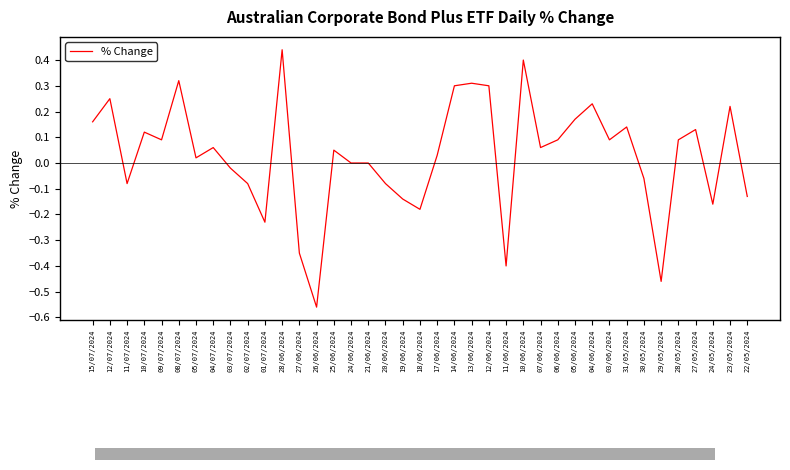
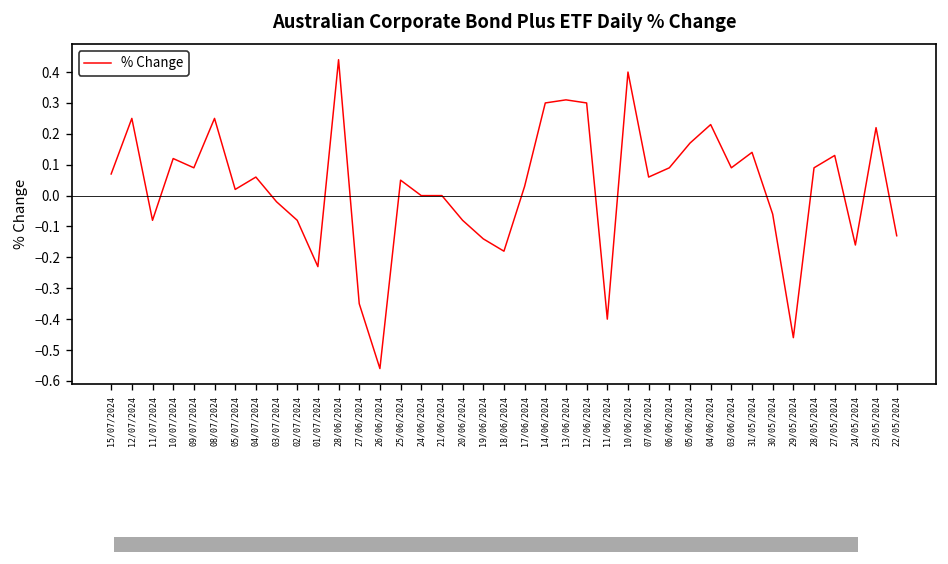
15/07/2024: 0.16 -> 0.07
08/07/2024: 0.32 -> 0.25
